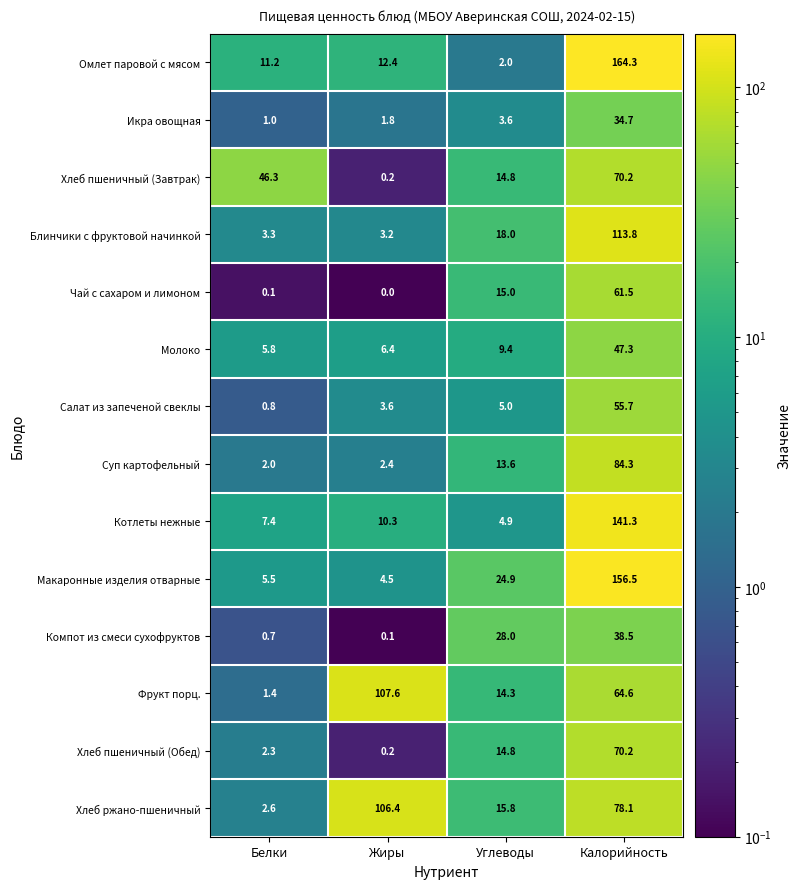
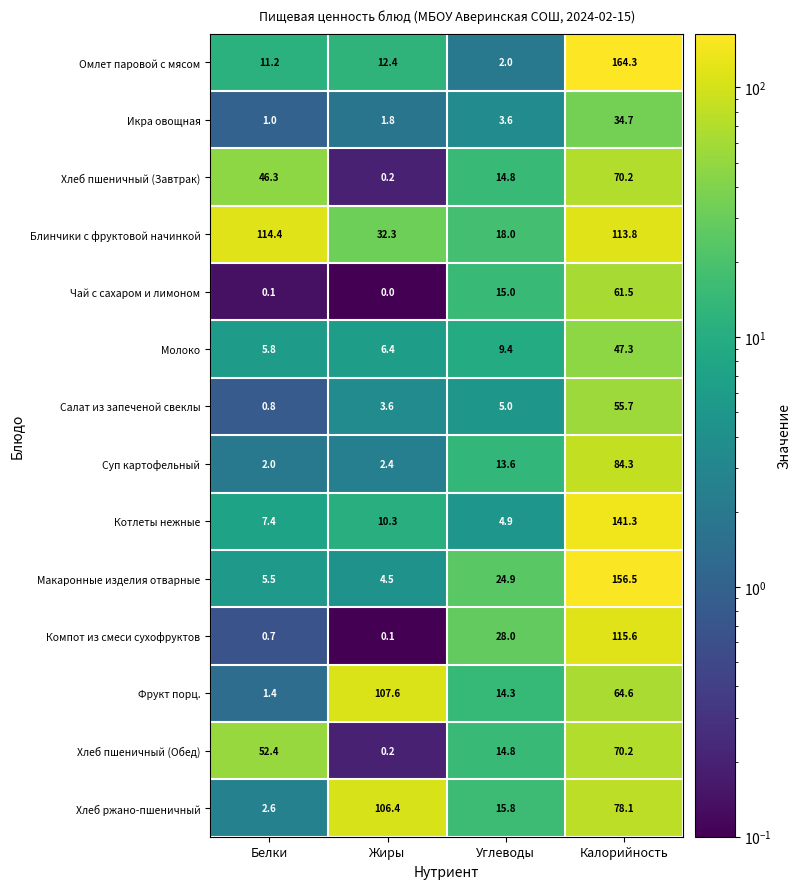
Блинчики с фруктовой начинкой, Белки: 3.3 -> 114.4
Блинчики с фруктовой начинкой, Жиры: 3.2 -> 32.3
Компот из смеси сухофруктов, Калорийность: 38.5 -> 115.6
Хлеб пшеничный (Обед), Белки: 2.3 -> 52.4
